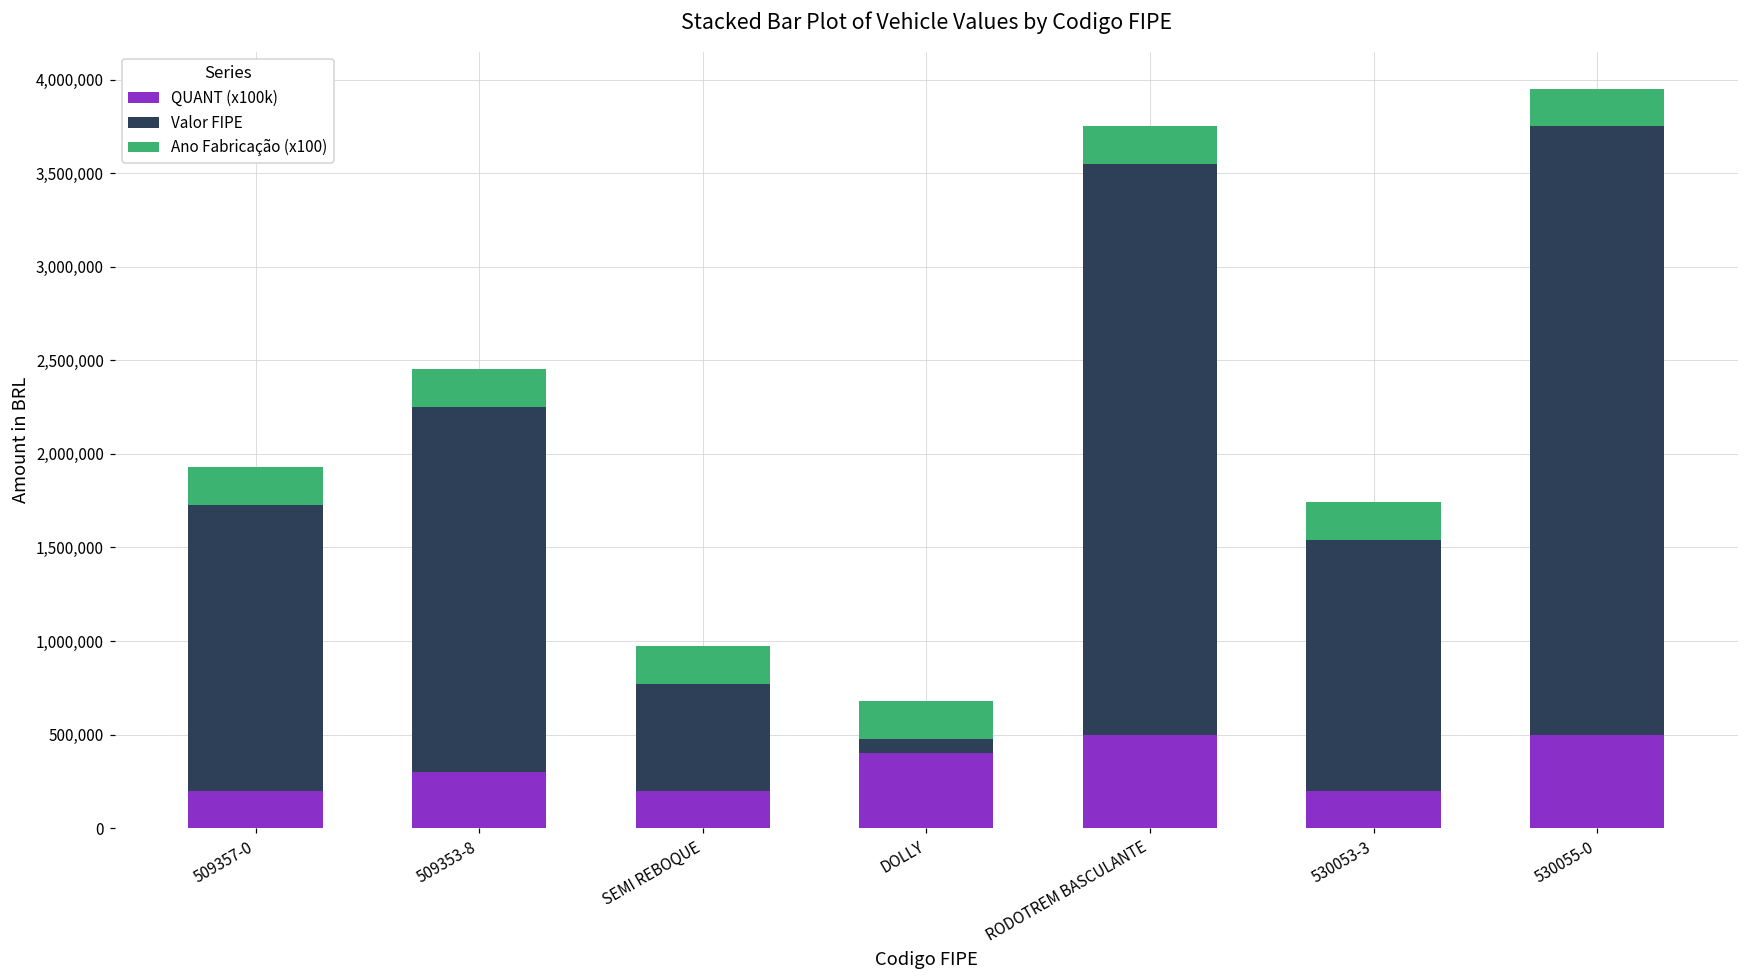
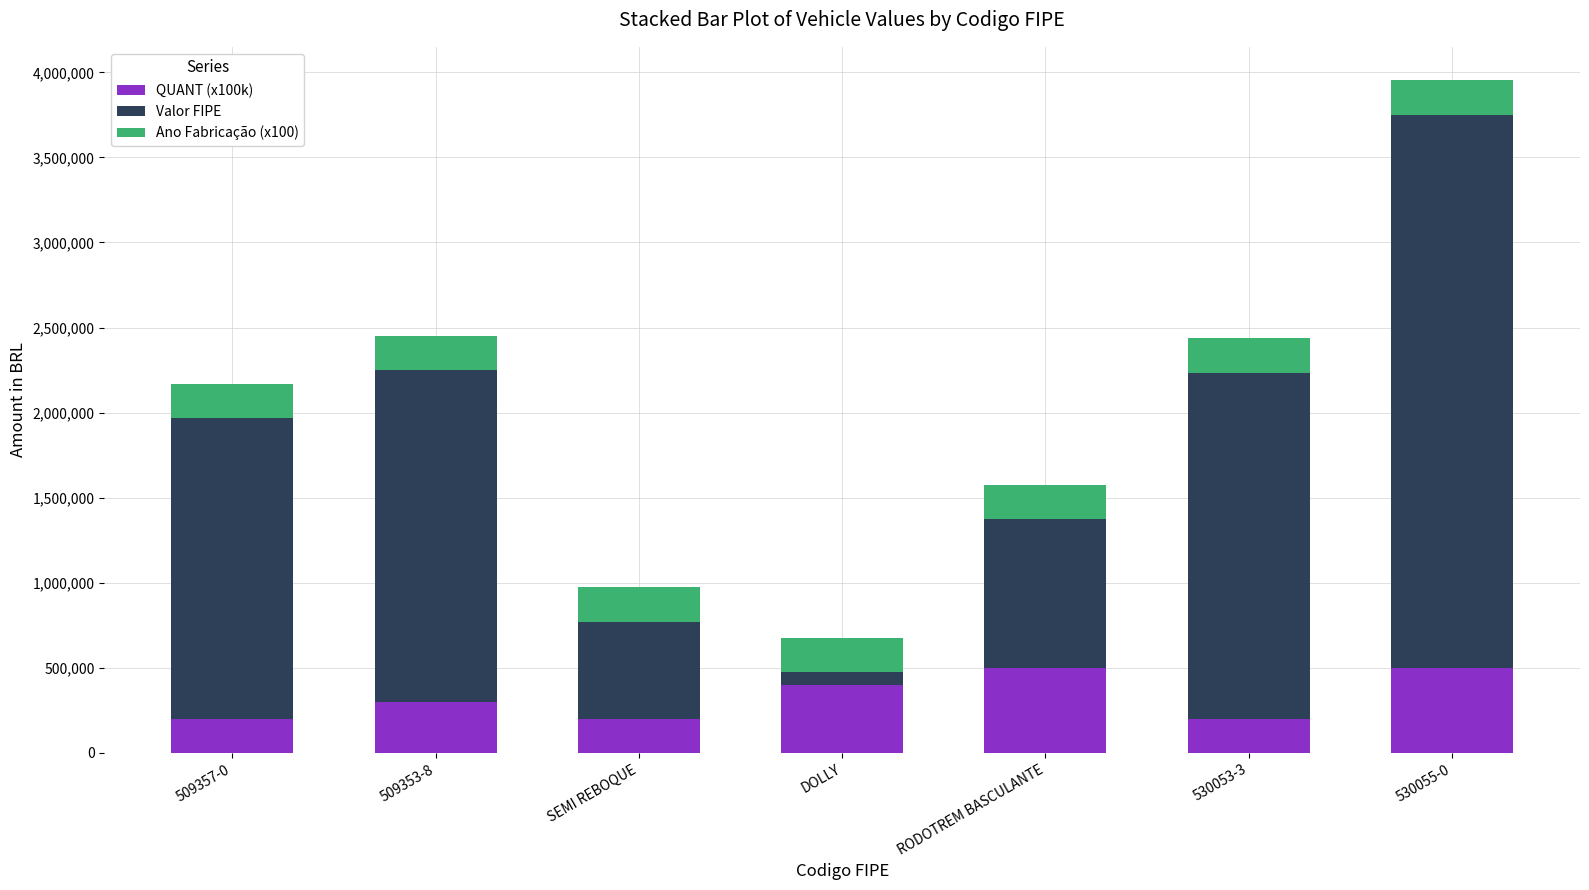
Valor FIPE, 509357-0: 1,530,000 -> 1,770,000
Valor FIPE, RODOTREM BASCULANTE: 3,050,000 -> 870,000
Valor FIPE, 530053-3: 1,340,000 -> 2,040,000
